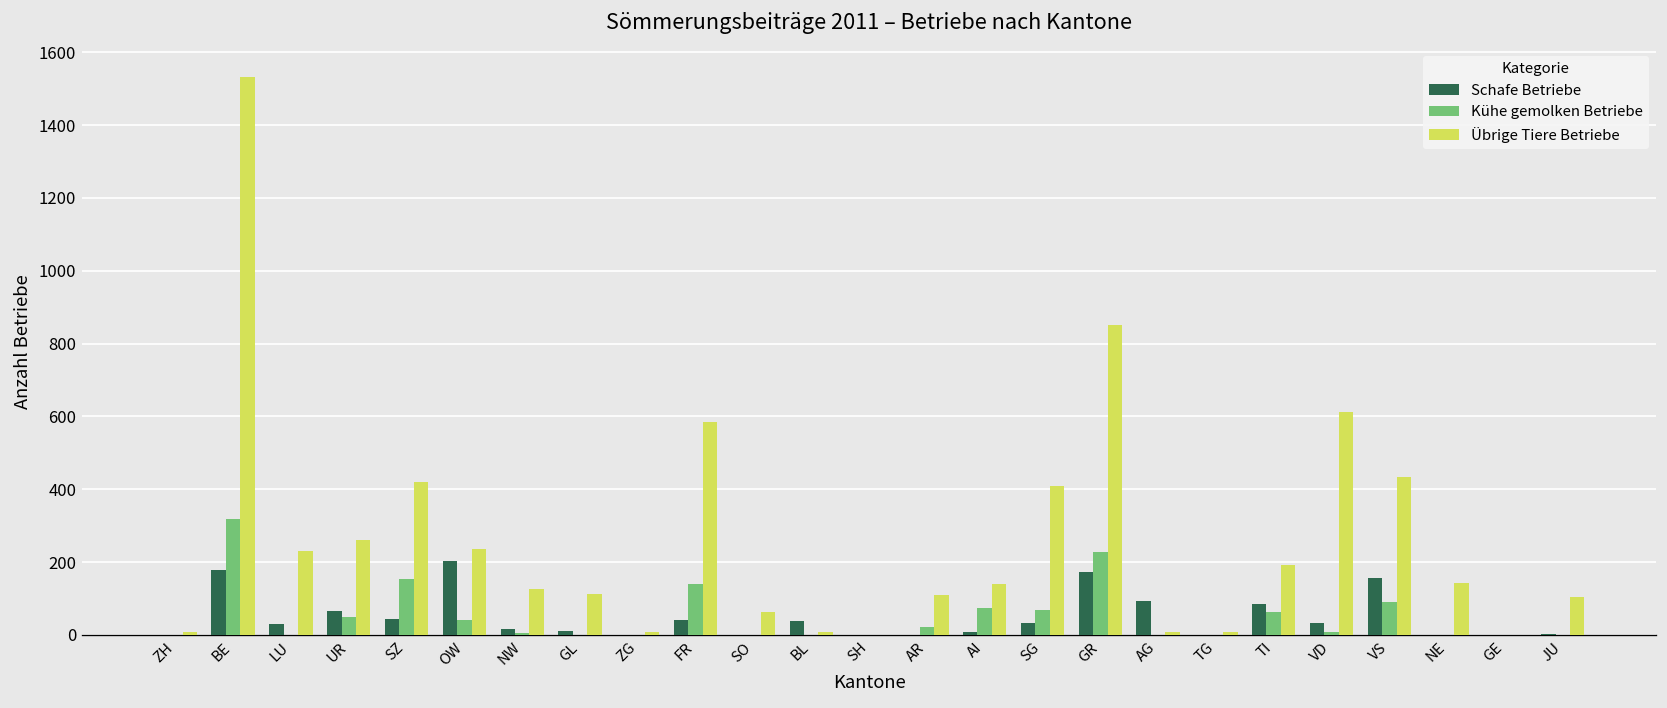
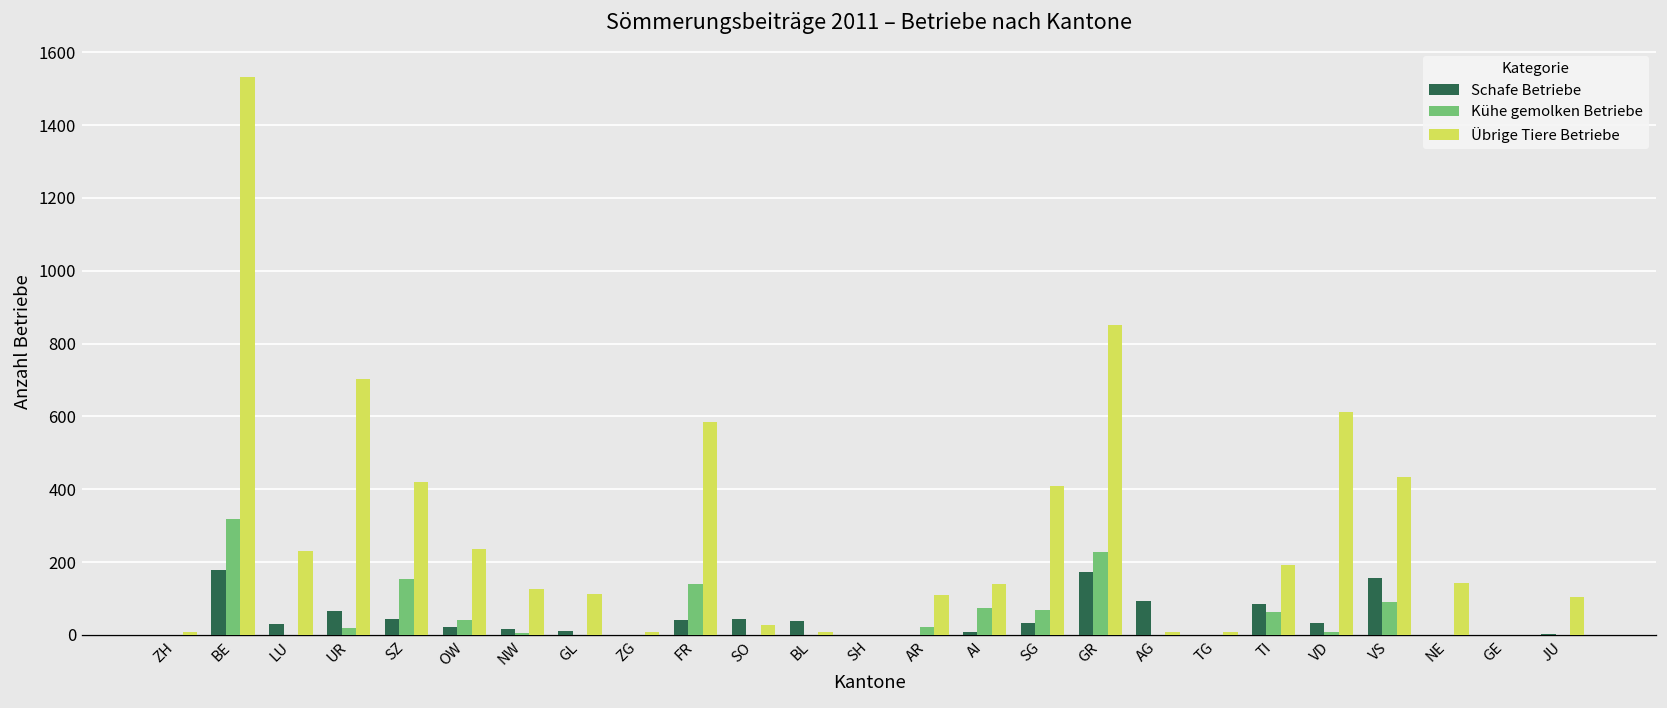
Kühe gemolken Betriebe, UR: 50 -> 20
Übrige Tiere Betriebe, UR: 260 -> 700
Schafe Betriebe, OW: 200 -> 20
Schafe Betriebe, SO: 0 -> 40
Übrige Tiere Betriebe, SO: 60 -> 30
